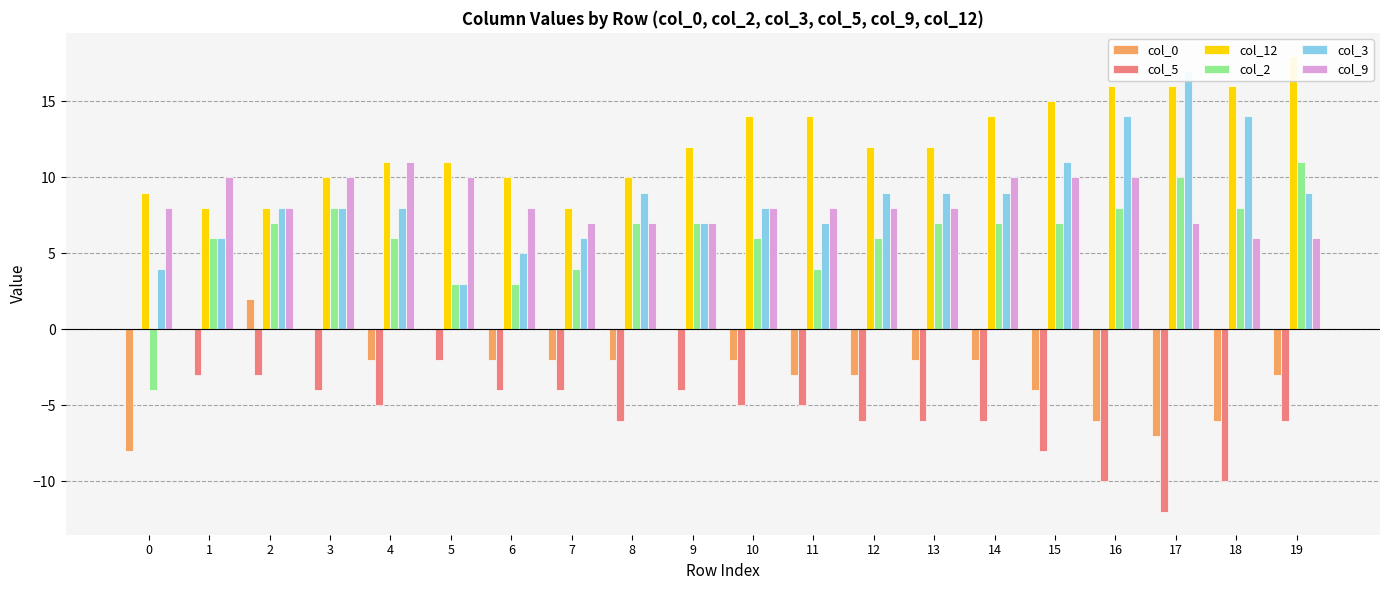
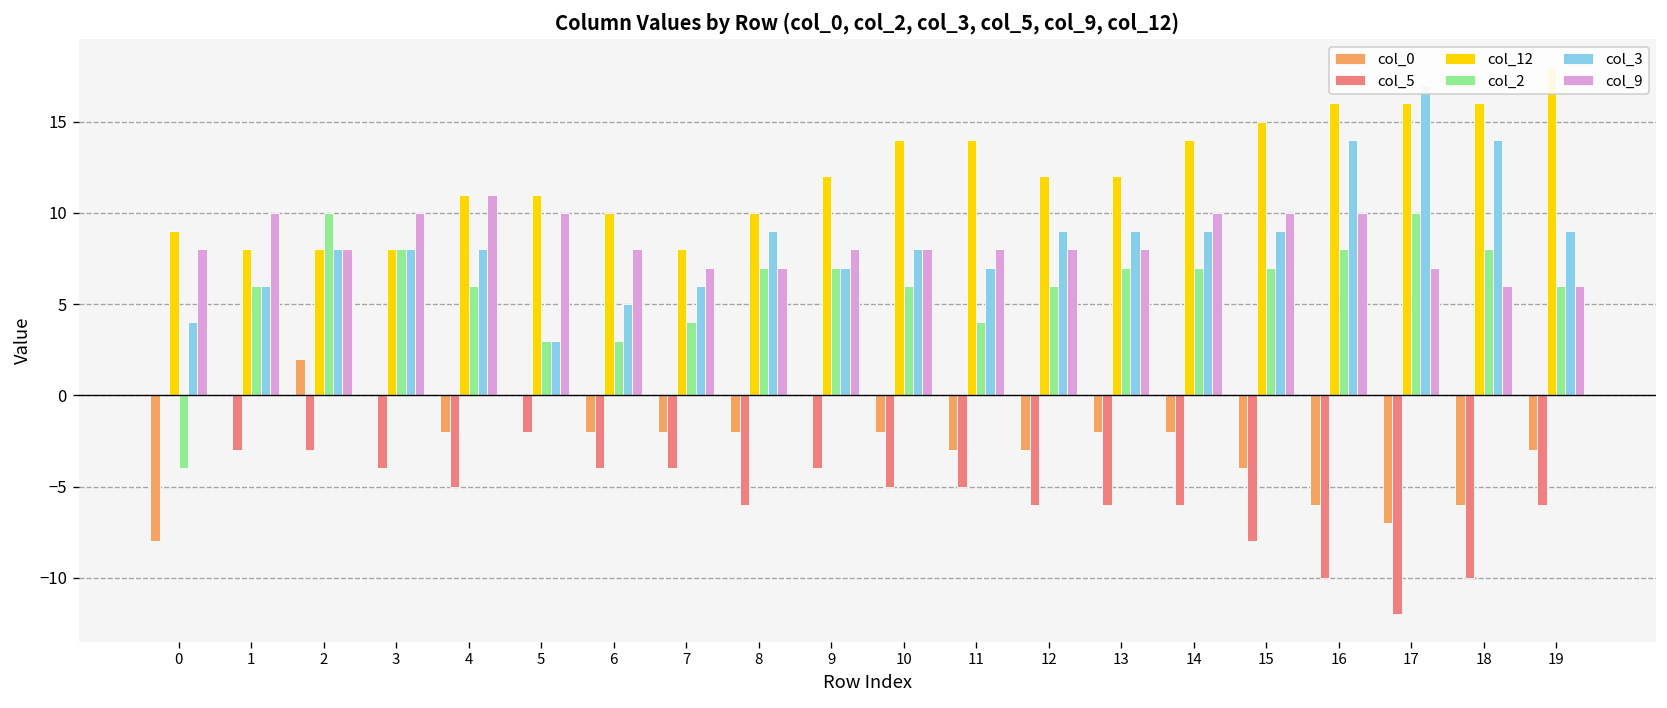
col_2, 2: 7 -> 10
col_12, 3: 10 -> 8
col_9, 9: 7 -> 8
col_3, 15: 11 -> 9
col_2, 19: 11 -> 6
